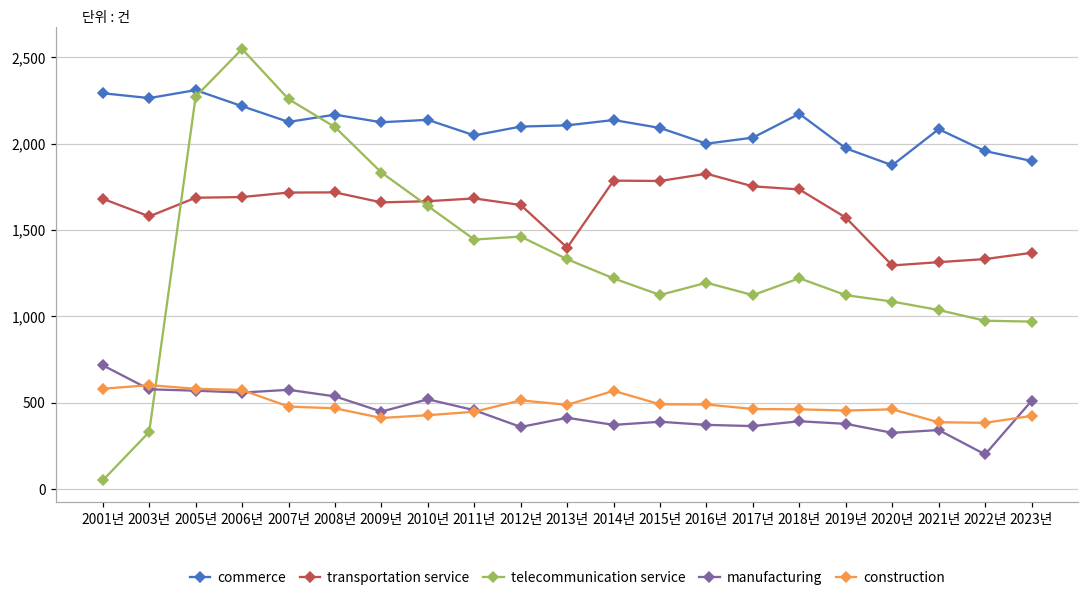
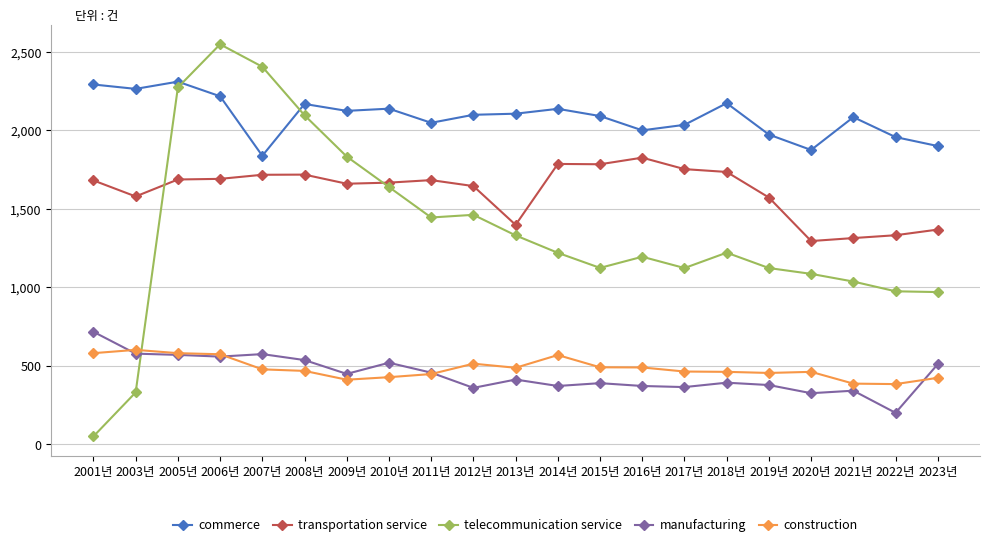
commerce, 2007년: 2,130 -> 1,840
telecommunication service, 2007년: 2,260 -> 2,410
